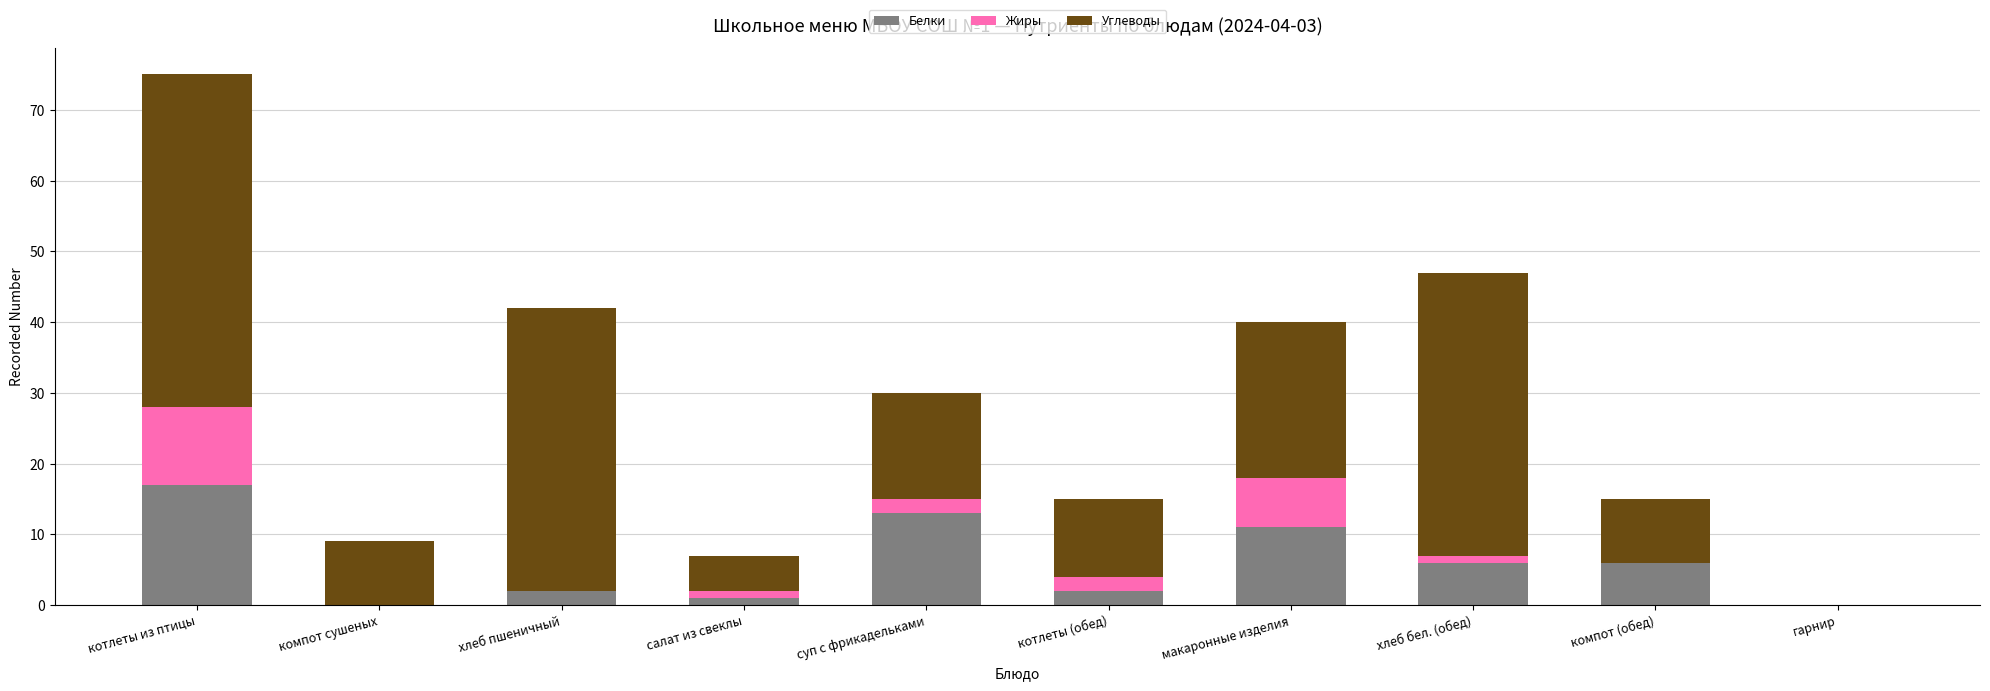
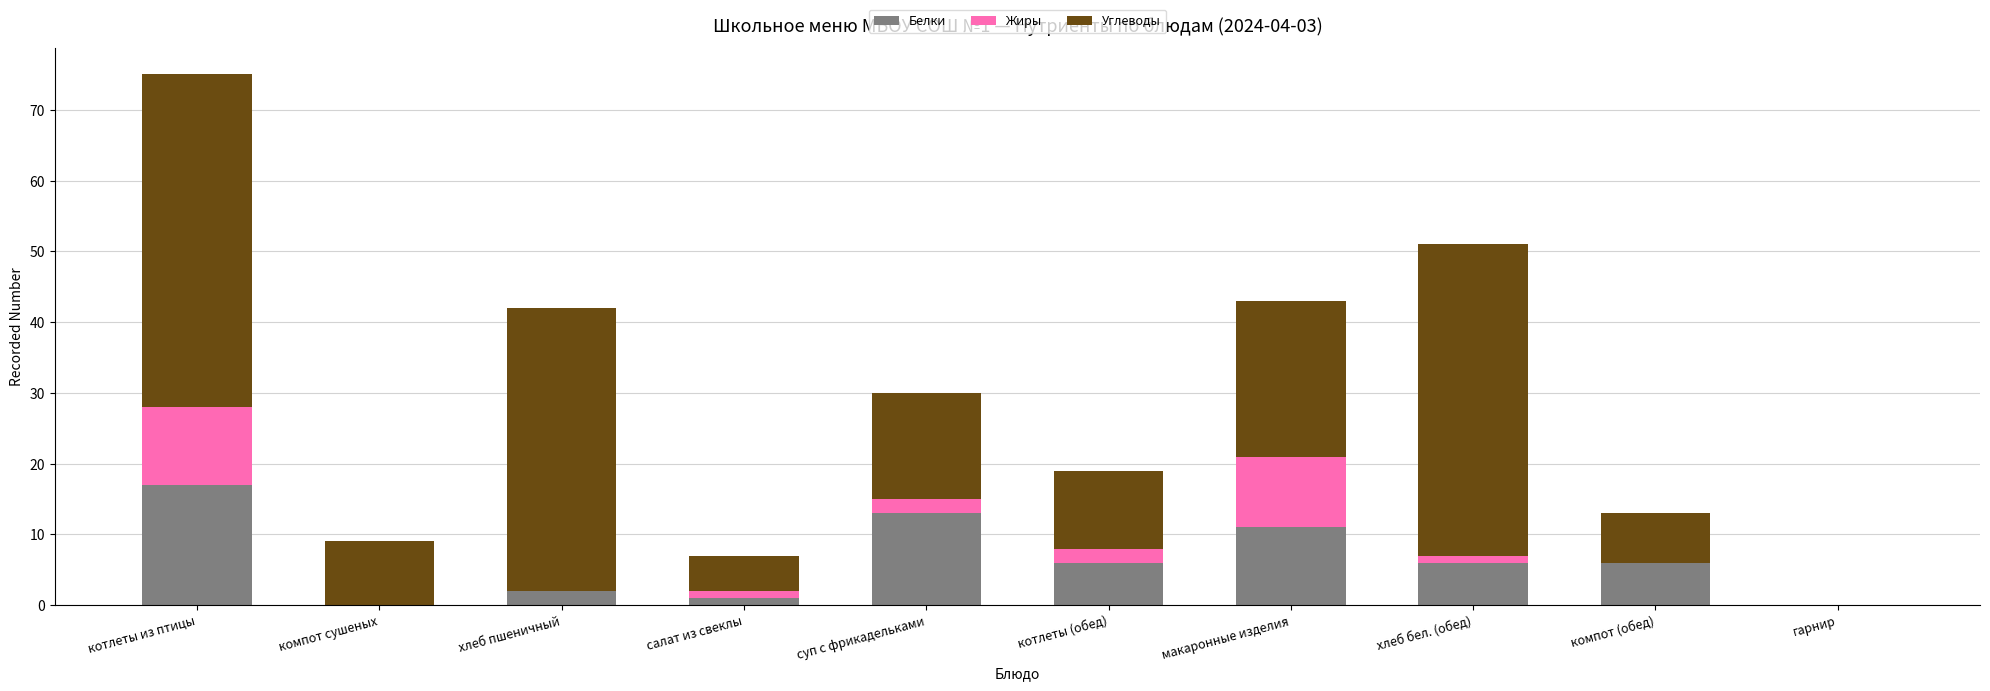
Белки, котлеты (обед): 2 -> 6
Жиры, макаронные изделия: 7 -> 10
Углеводы, хлеб бел. (обед): 40 -> 44
Углеводы, компот (обед): 9 -> 7
